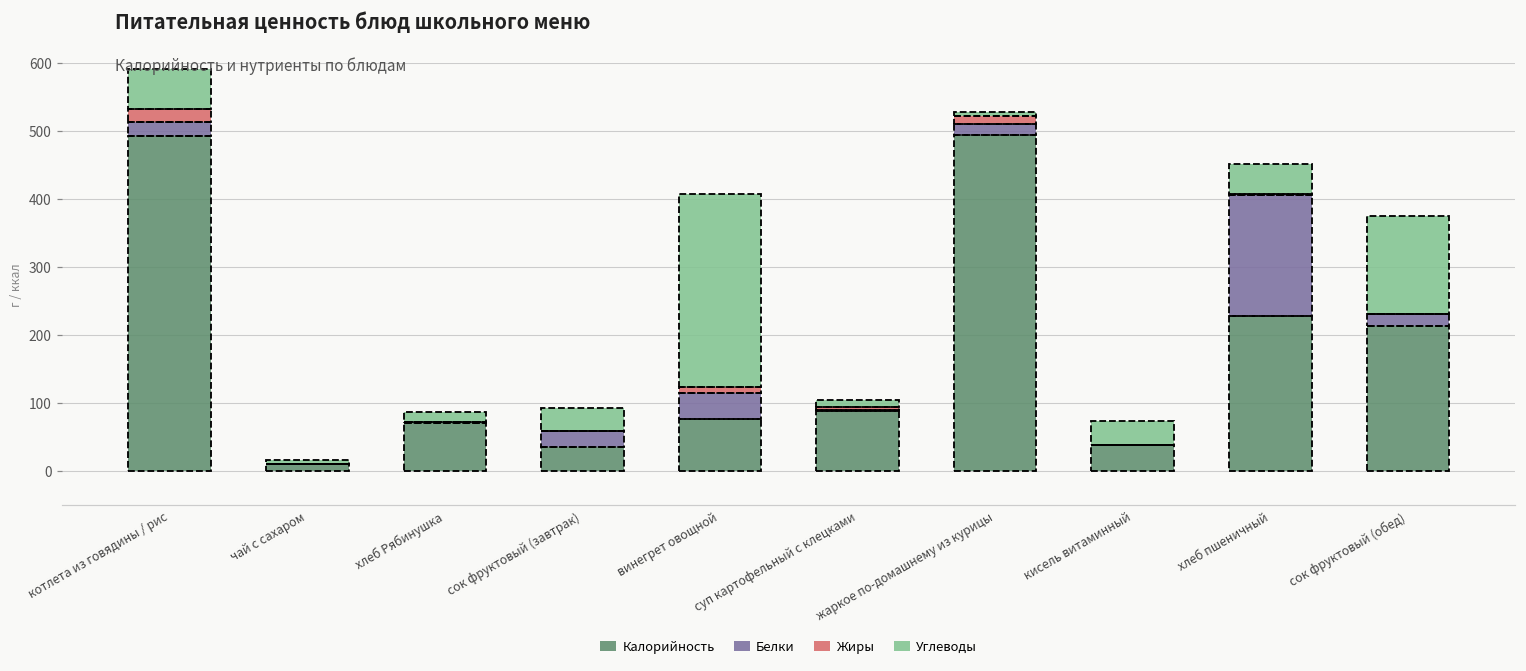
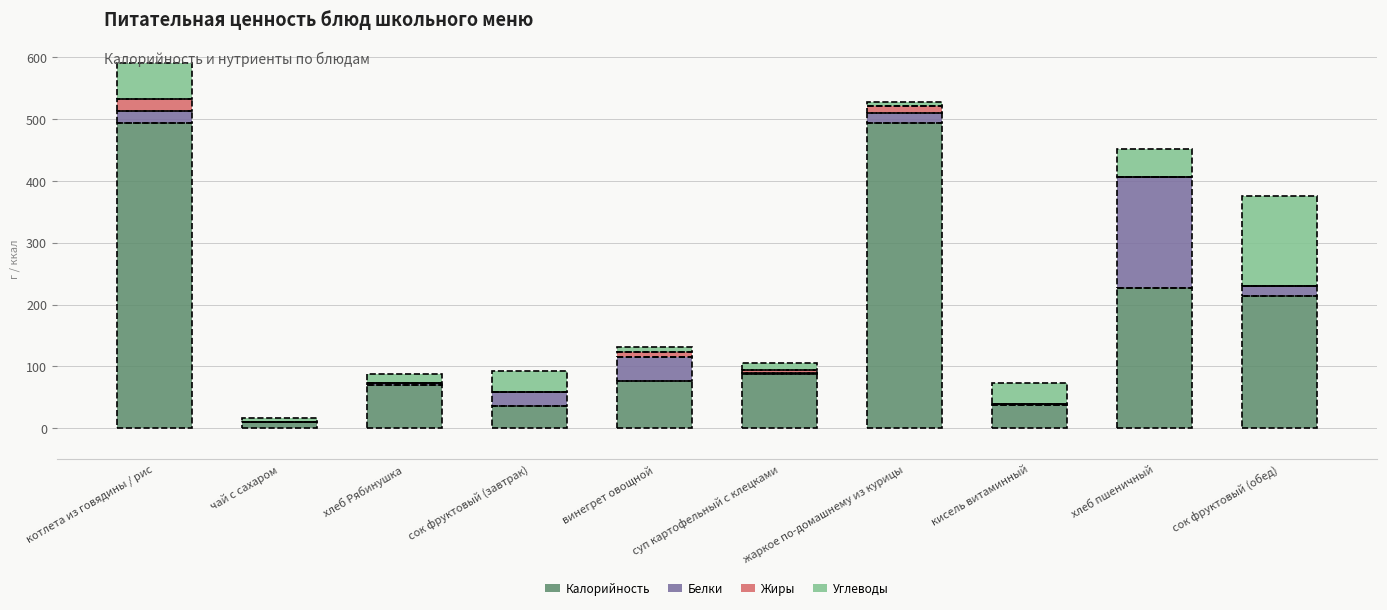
Углеводы, винегрет овощной: 280 -> 10
